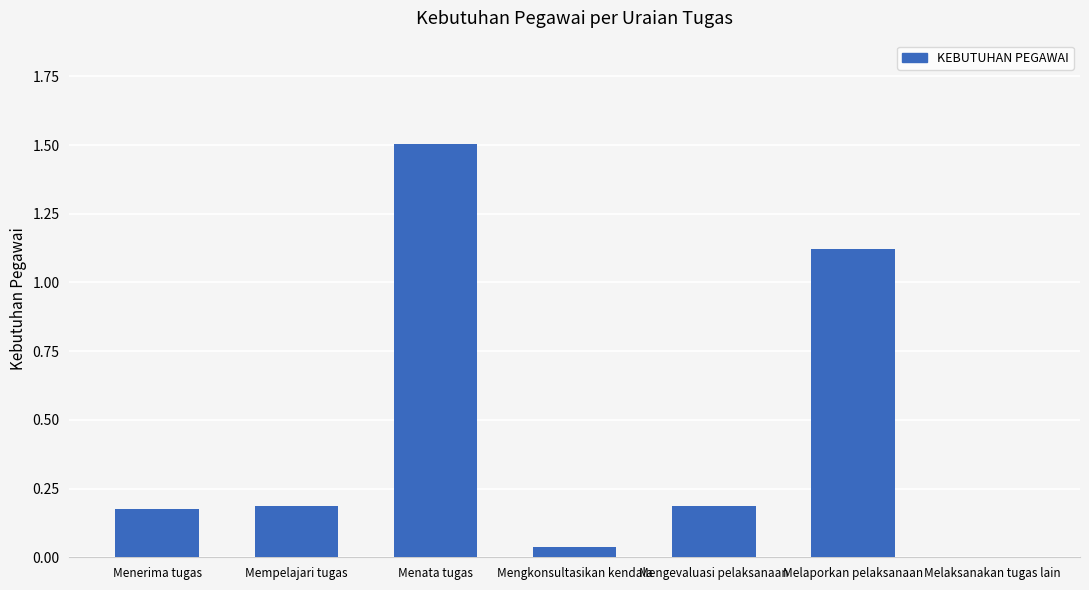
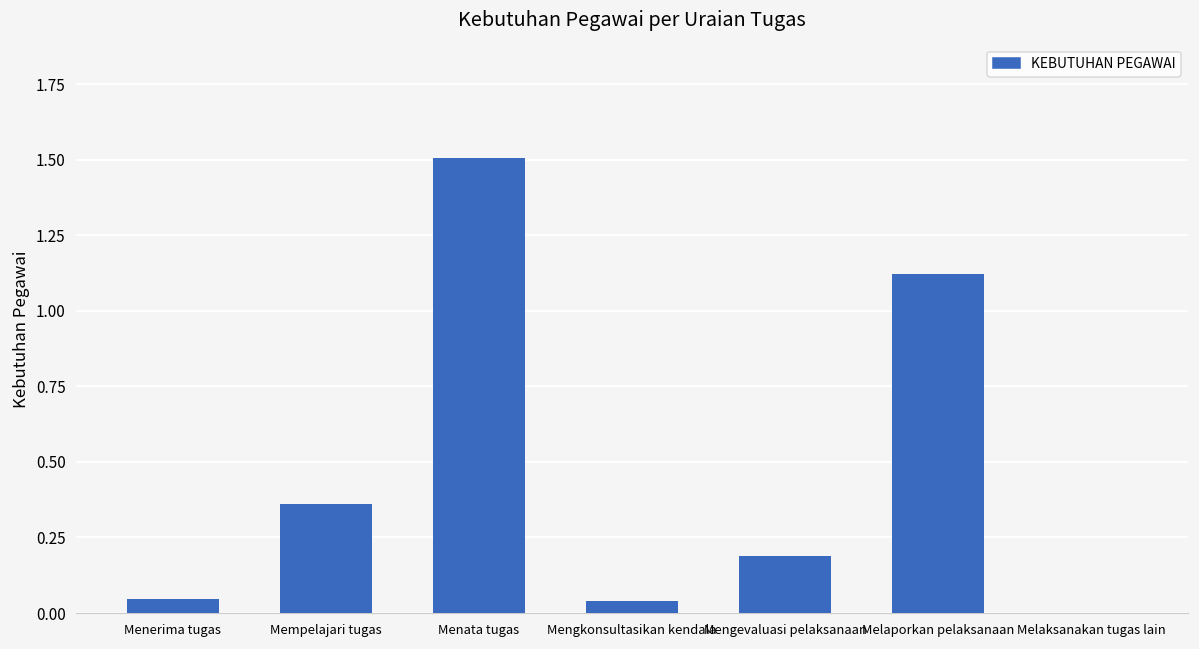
Menerima tugas: 0.18 -> 0.05
Mempelajari tugas: 0.19 -> 0.36
